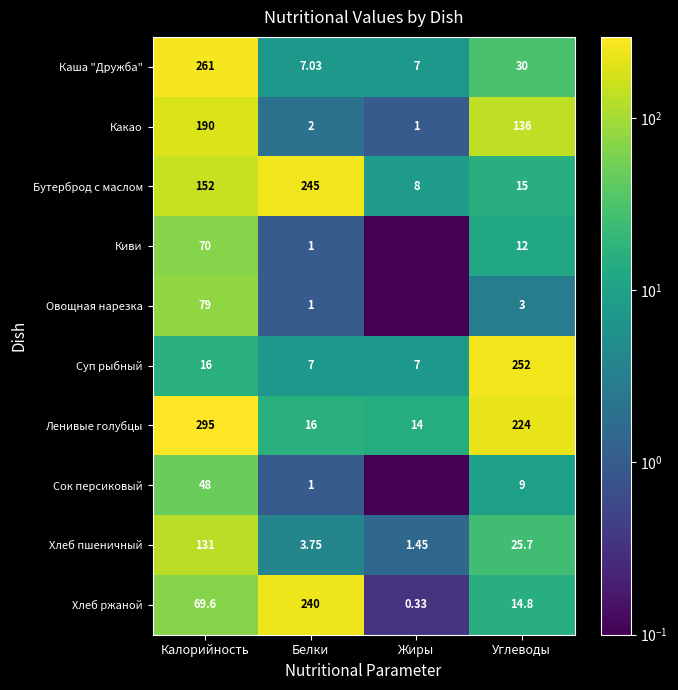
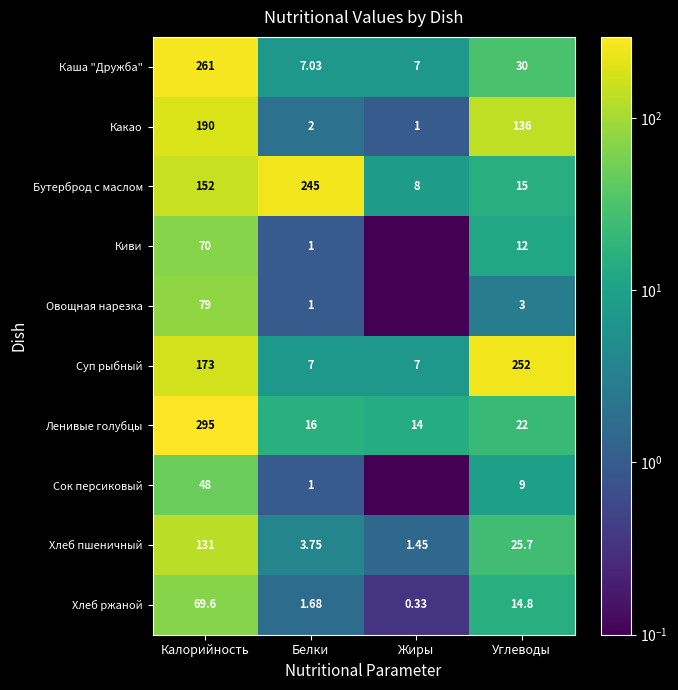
Суп рыбный, Калорийность: 16 -> 173
Ленивые голубцы, Углеводы: 224 -> 22
Хлеб ржаной, Белки: 240 -> 1.68
